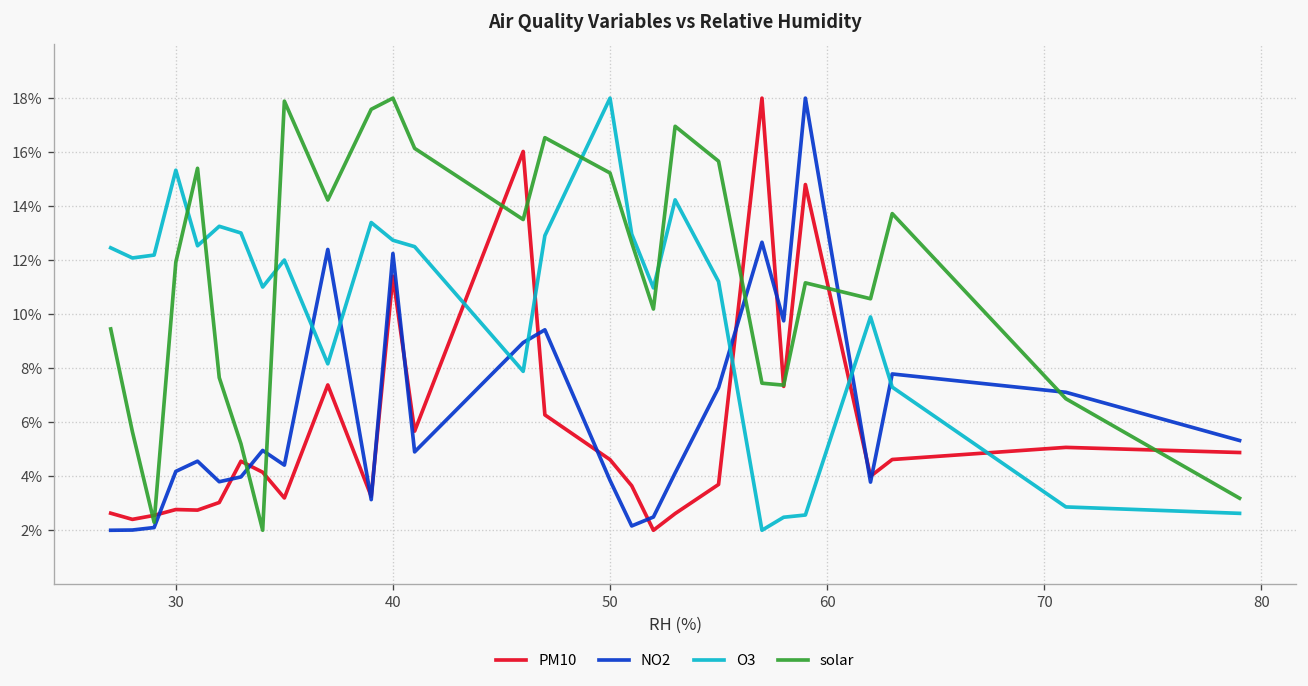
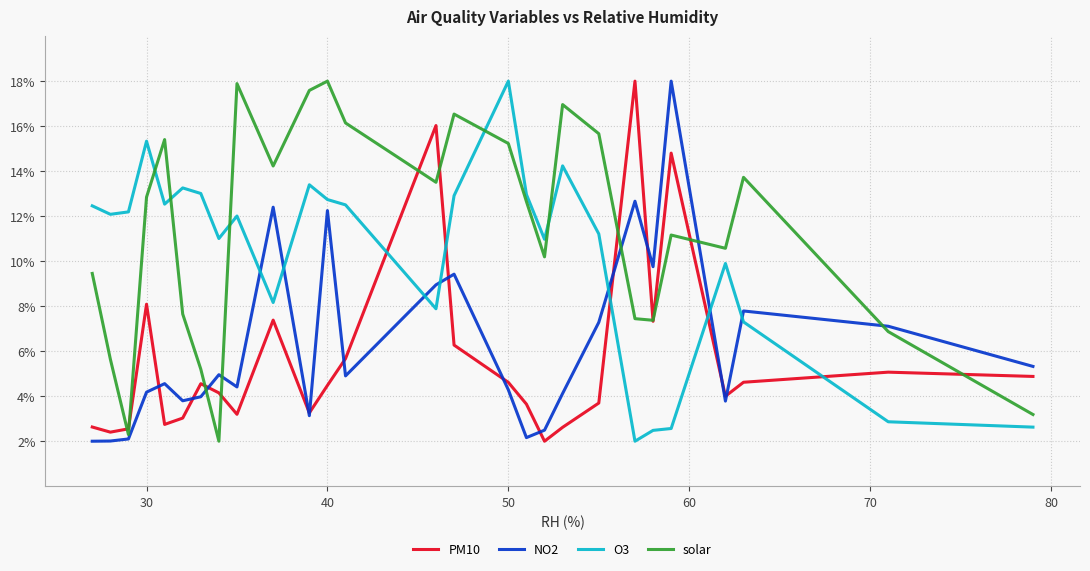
PM10, 30: 2.8% -> 8.1%
solar, 30: 11.9% -> 12.8%
PM10, 40: 11.4% -> 4.5%
NO2, 50: 3.8% -> 4.3%
